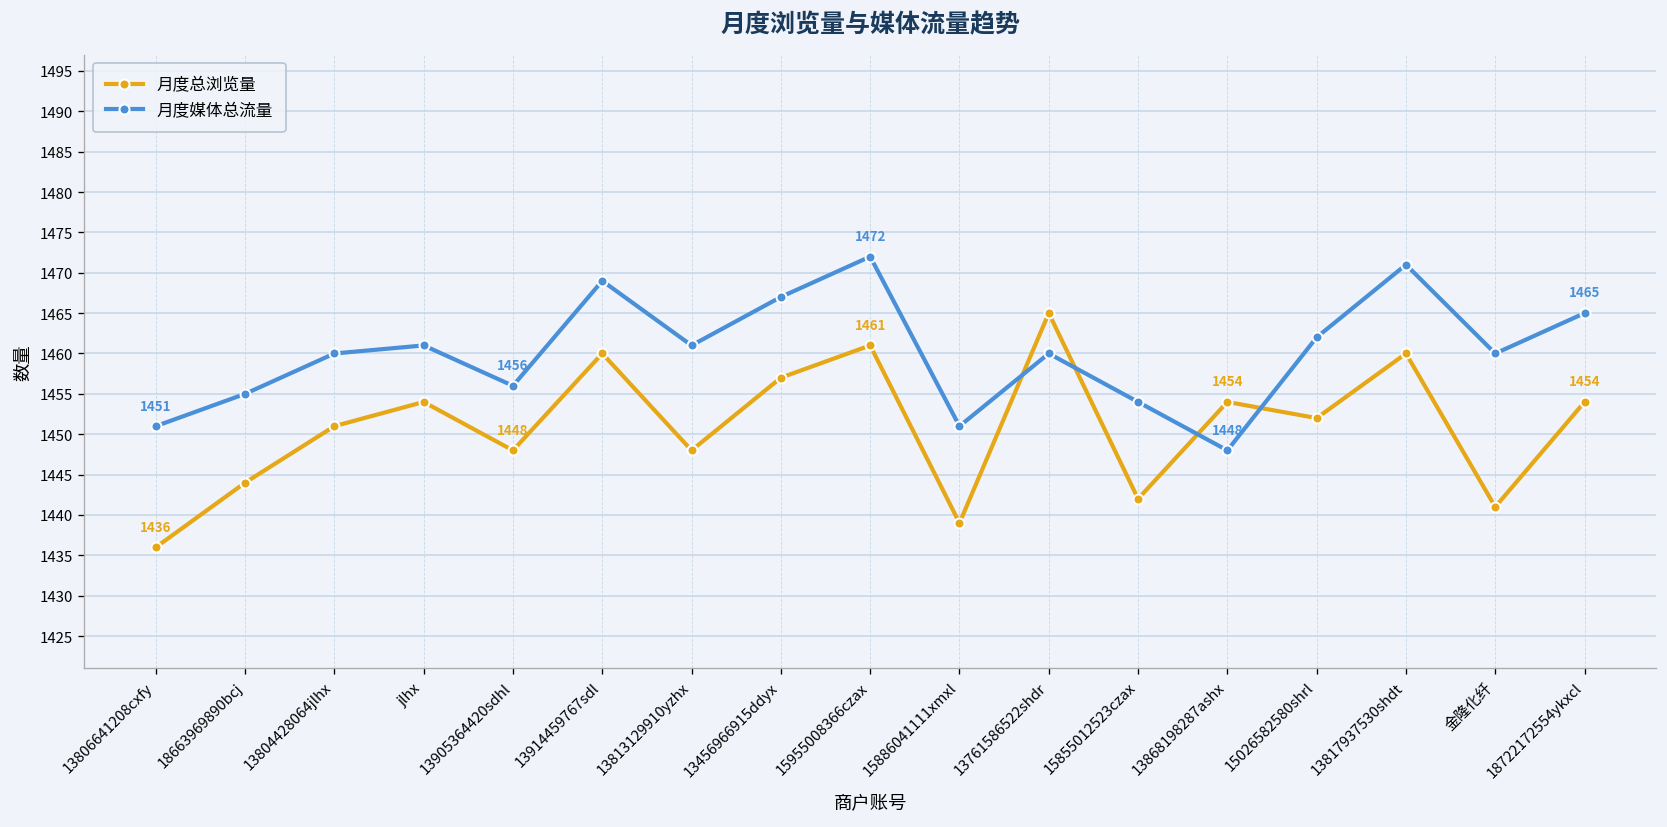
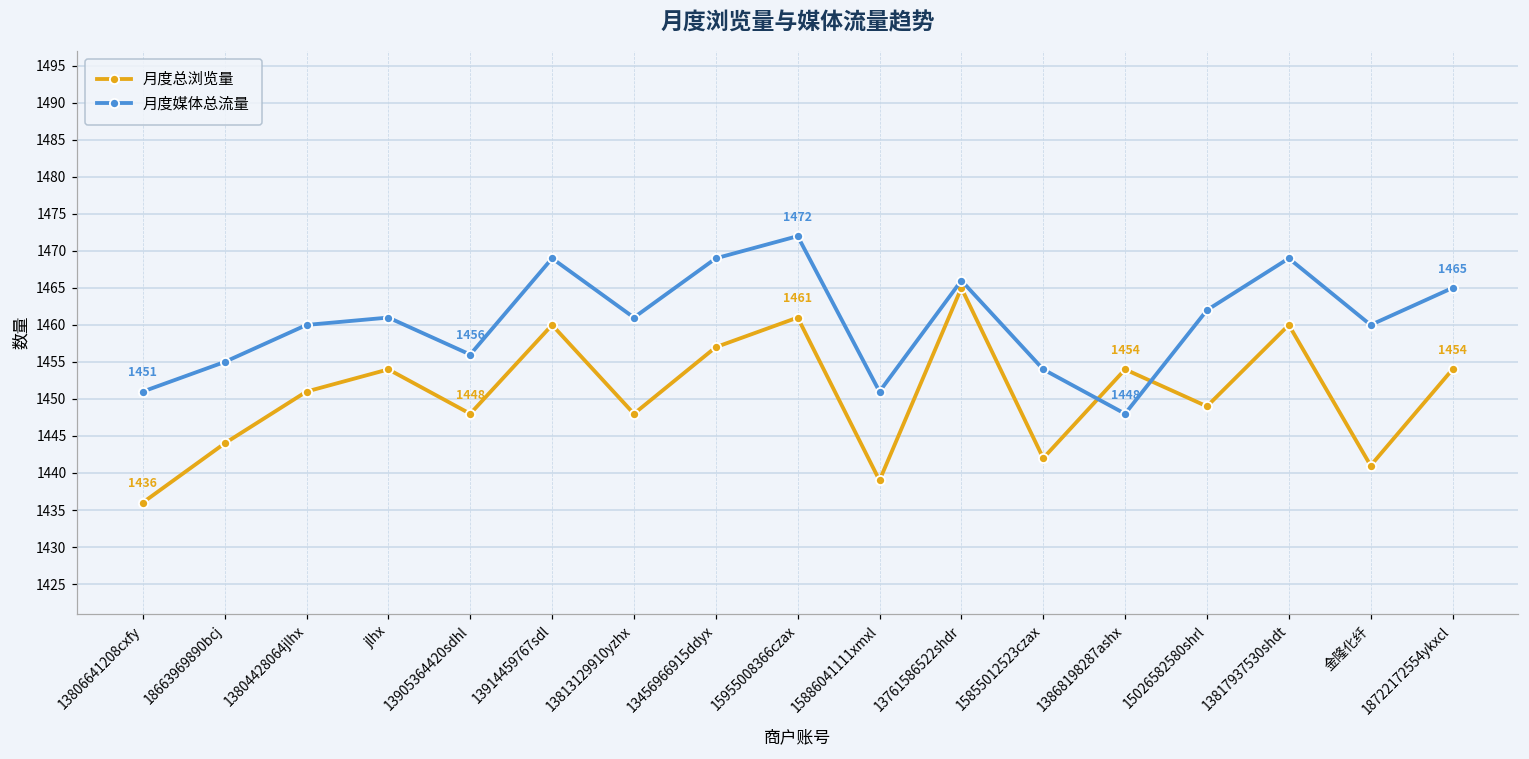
月度媒体总流量, 13456966915ddyx: 1467 -> 1469
月度媒体总流量, 13761586522shdr: 1460 -> 1466
月度总浏览量, 15026582580shrl: 1452 -> 1449
月度媒体总流量, 13817937530shdt: 1471 -> 1469
